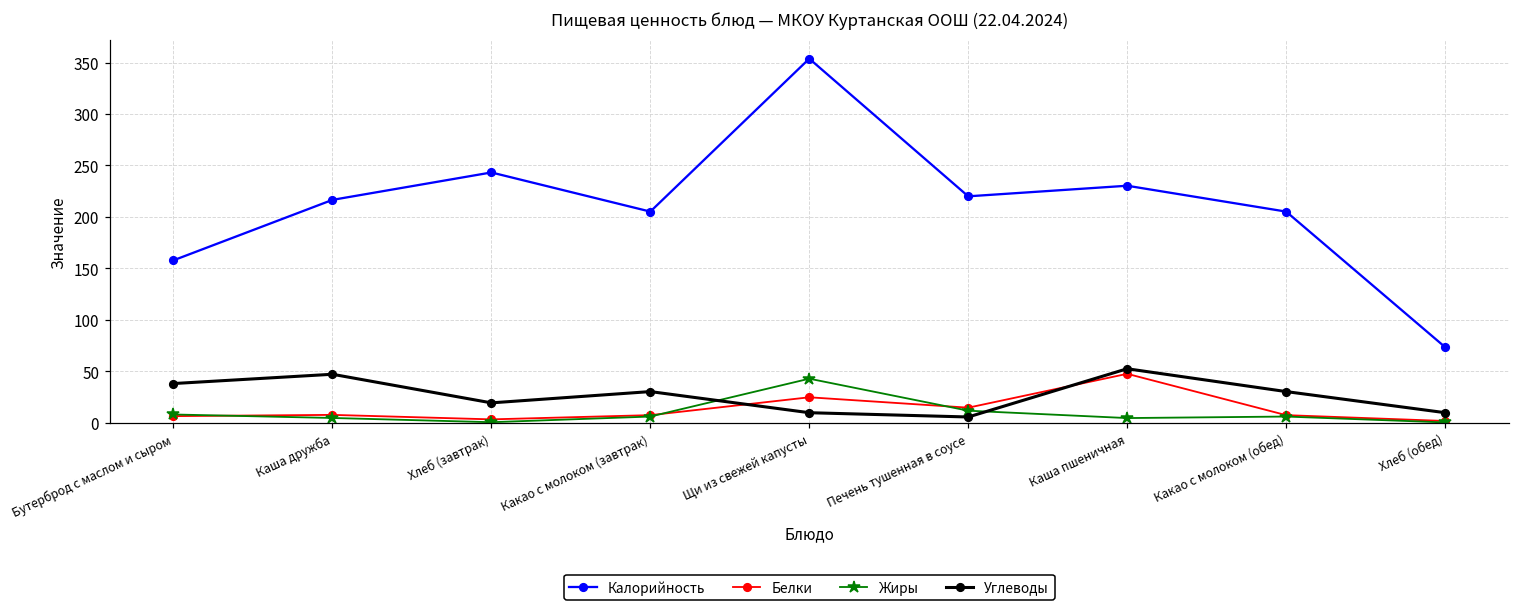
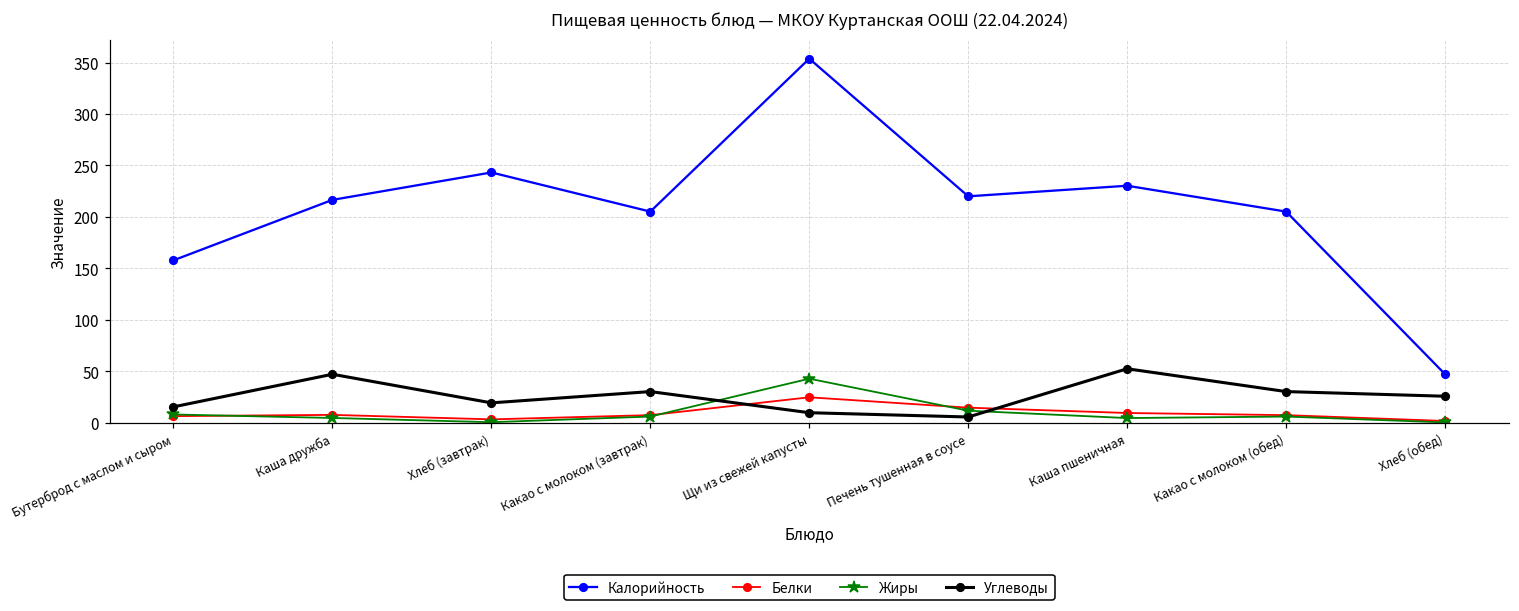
Углеводы, Бутерброд с маслом и сыром: 40 -> 20
Белки, Каша пшеничная: 50 -> 10
Калорийность, Хлеб (обед): 70 -> 50
Углеводы, Хлеб (обед): 10 -> 30
